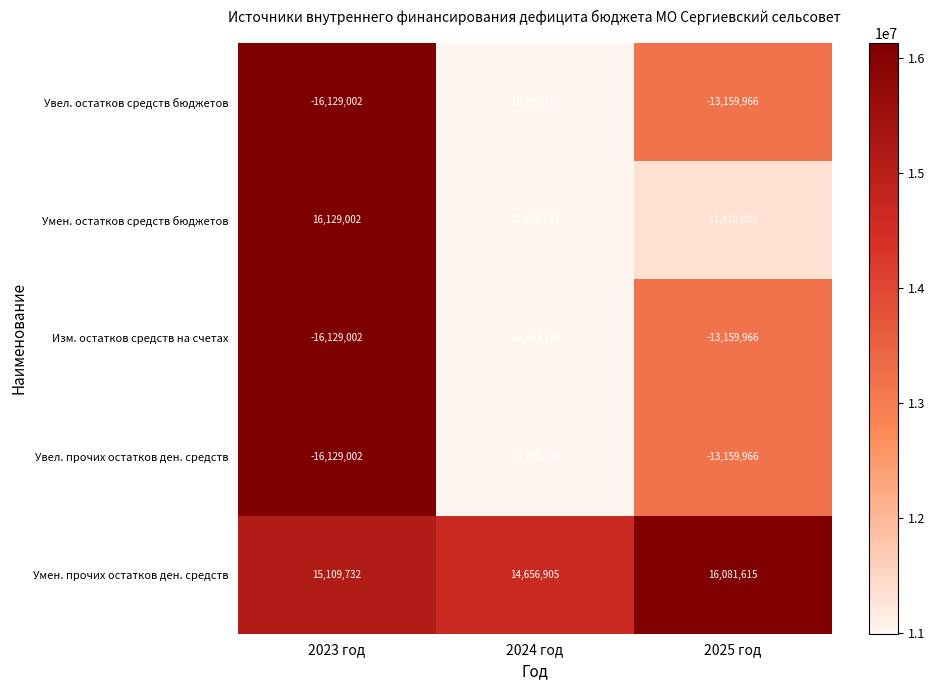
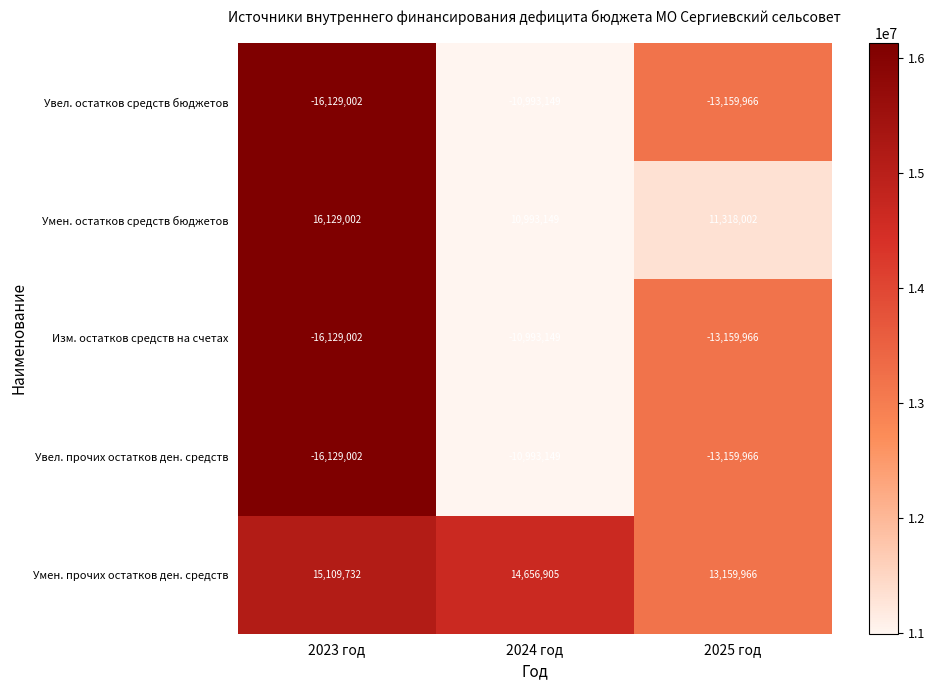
Умен. прочих остатков ден. средств, 2025 год: 16,081,615 -> 13,159,966
